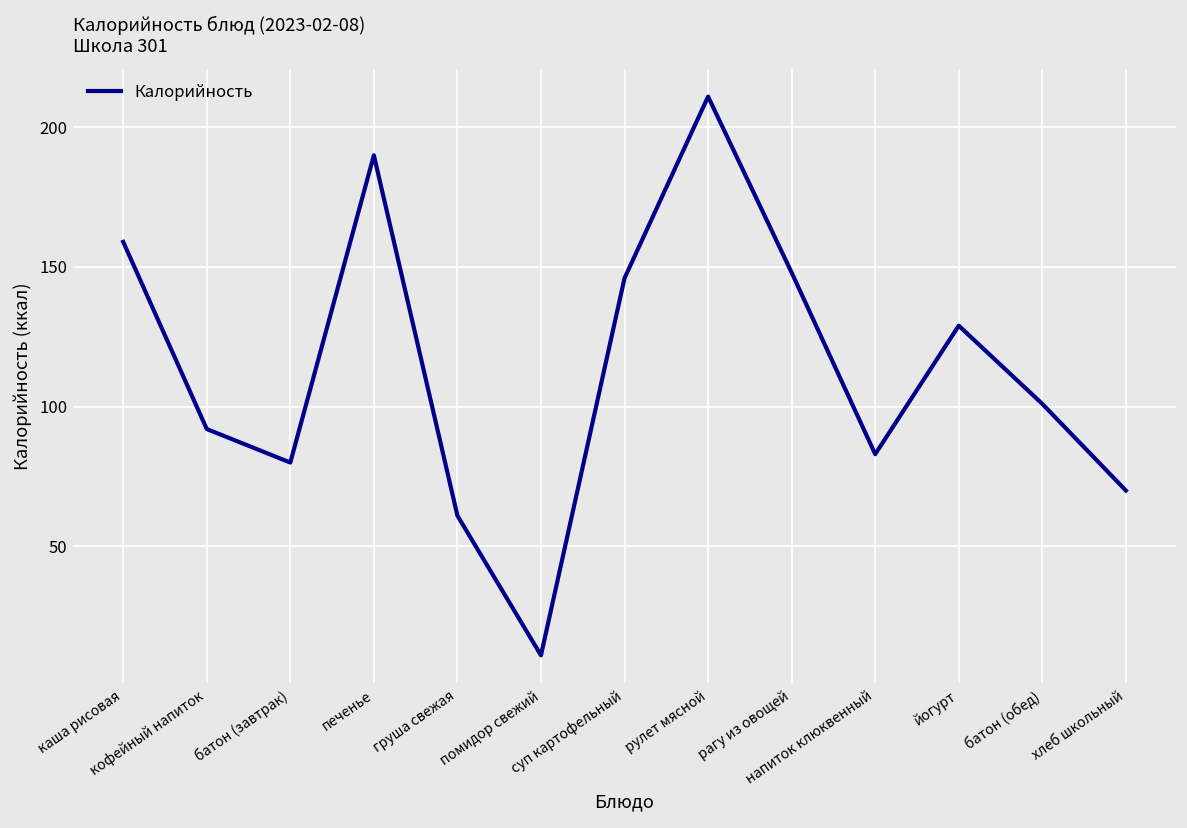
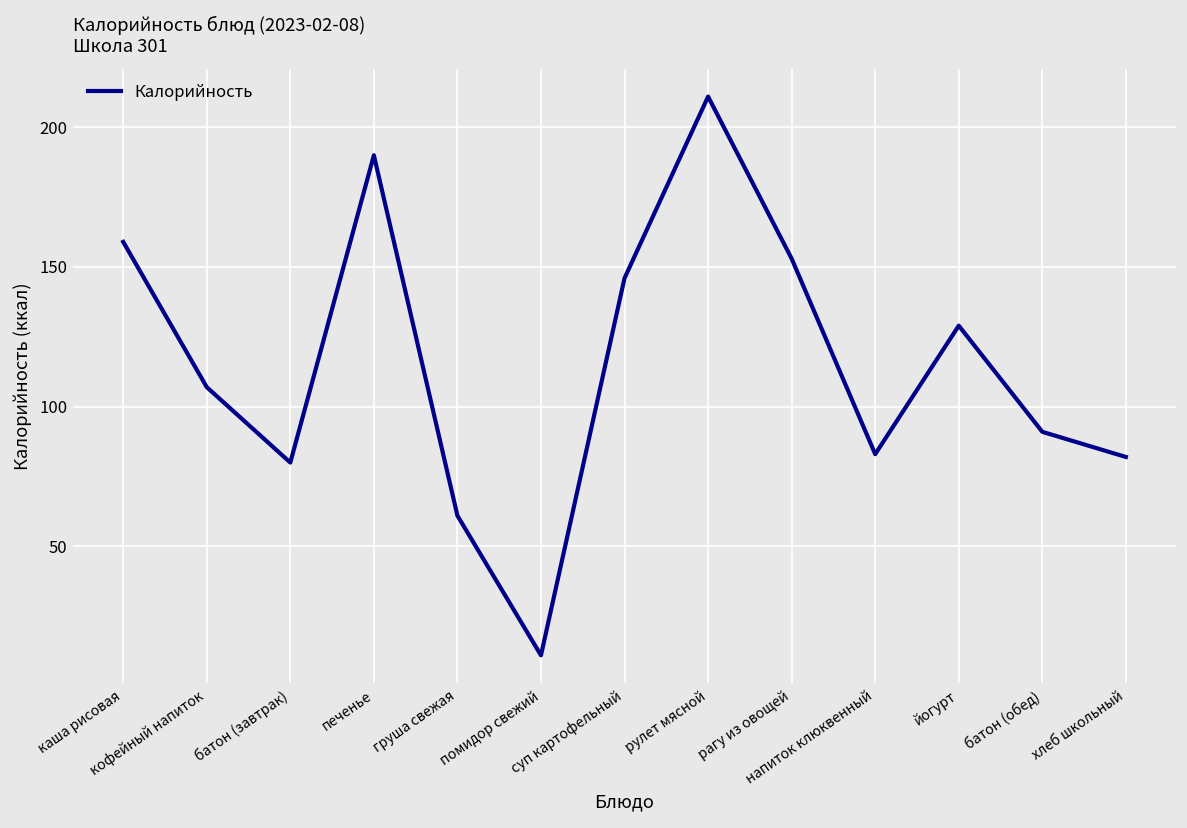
кофейный напиток: 92 -> 107
рагу из овощей: 148 -> 153
батон (обед): 101 -> 91
хлеб школьный: 70 -> 82
